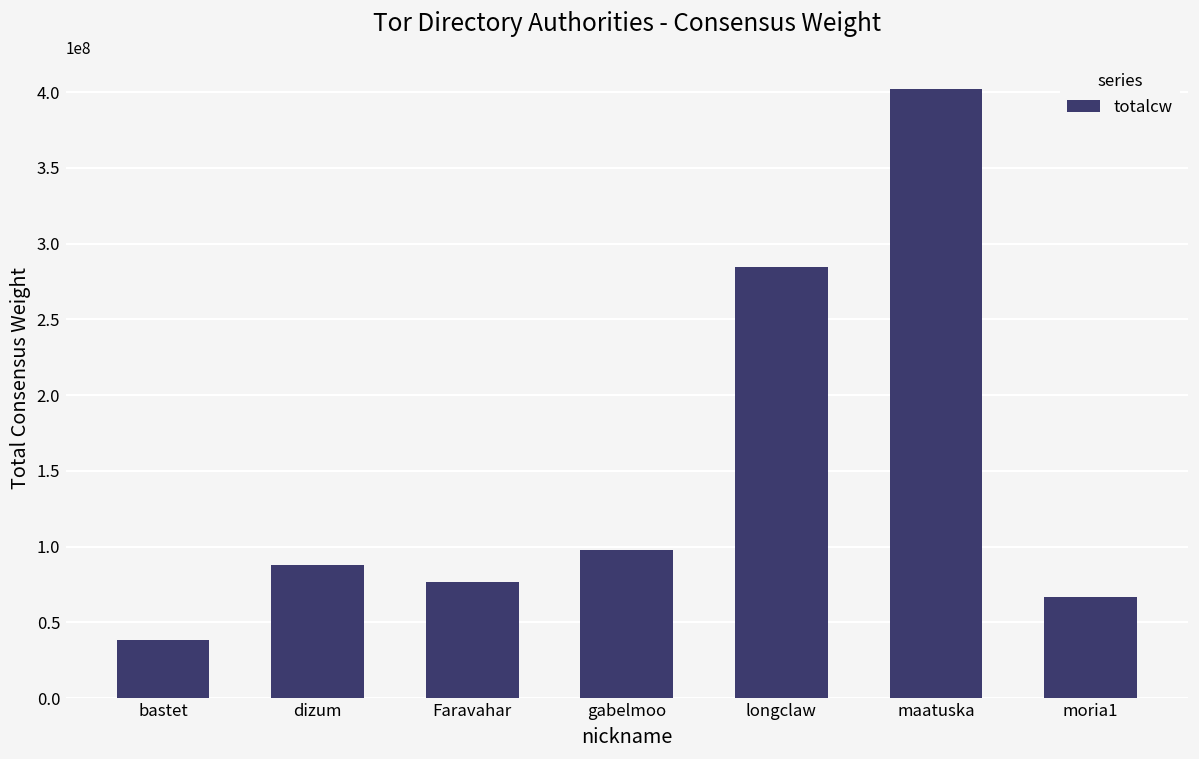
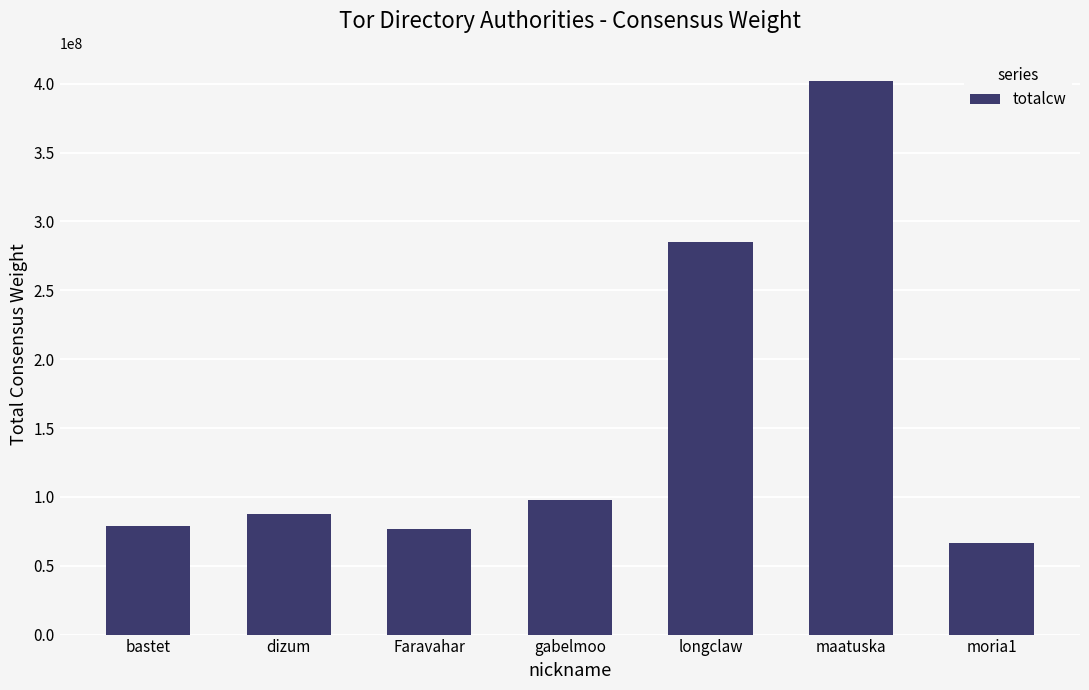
bastet: 38000000 -> 79000000
